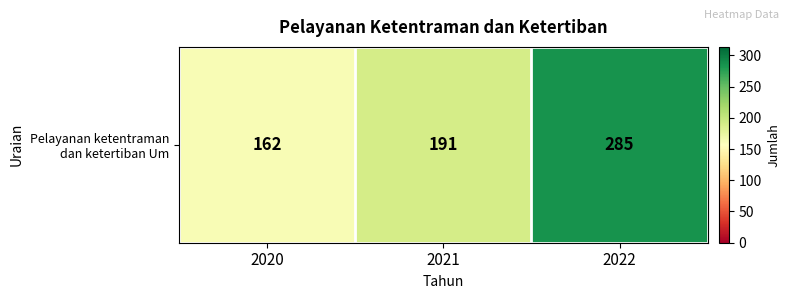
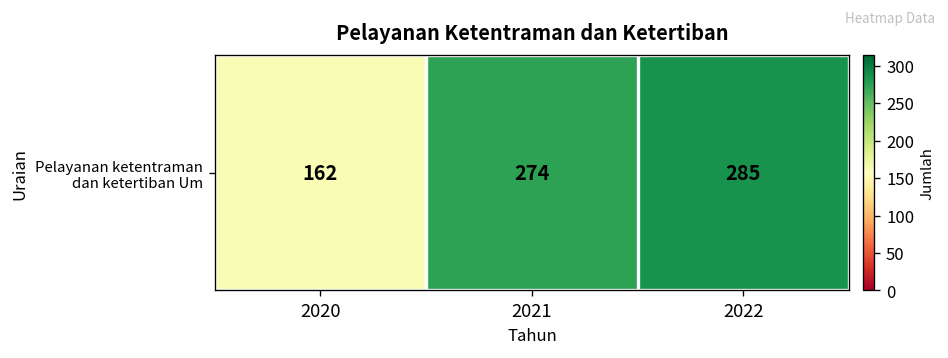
Pelayanan ketentraman dan ketertiban Um, 2021: 191 -> 274
